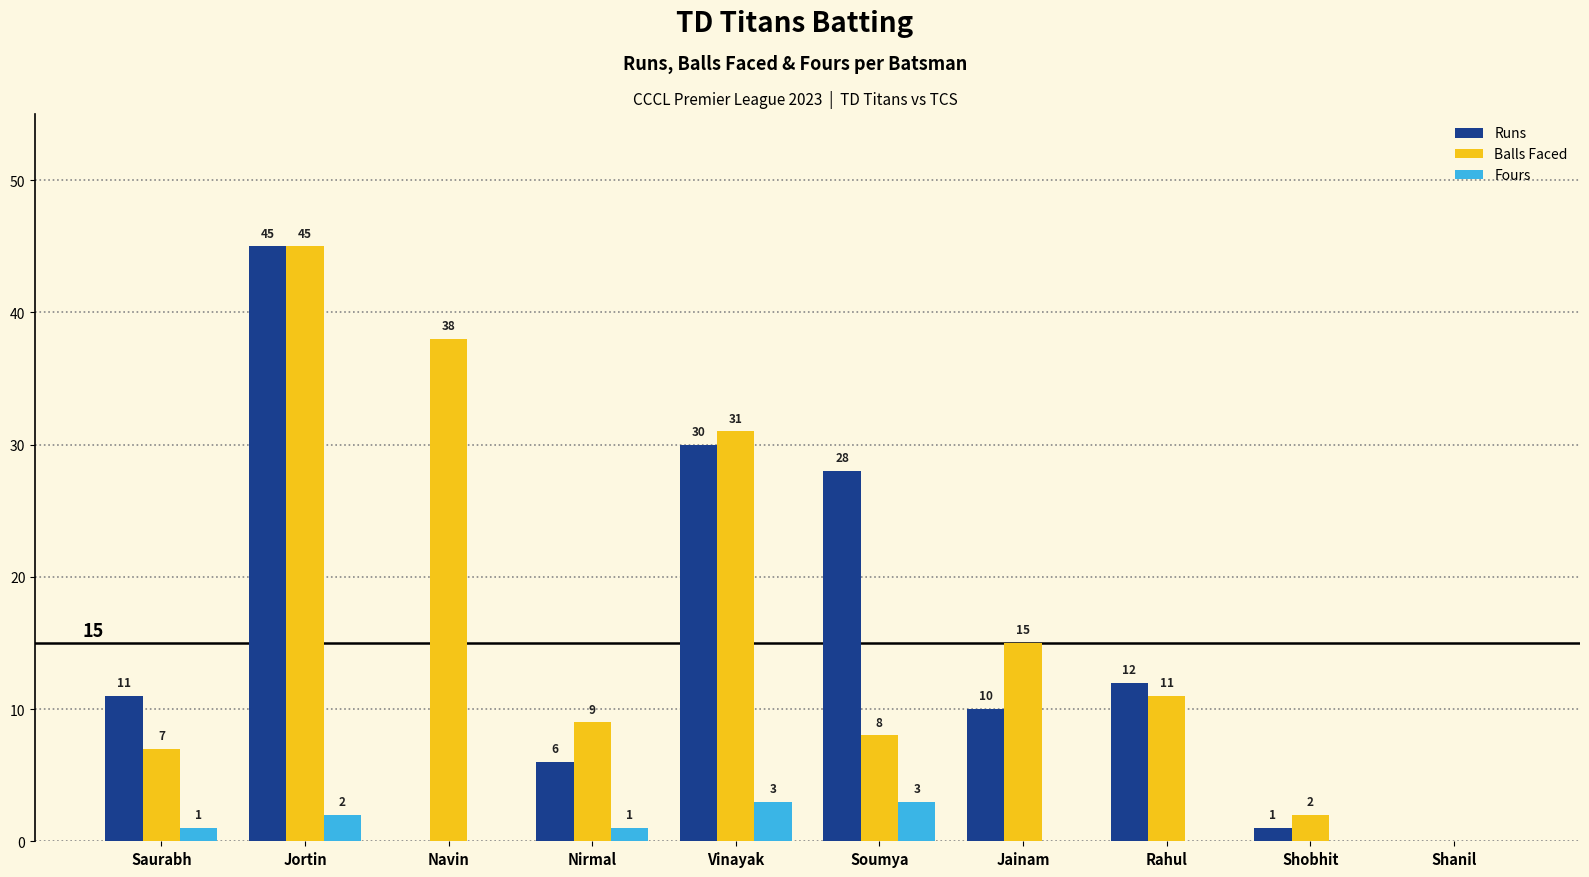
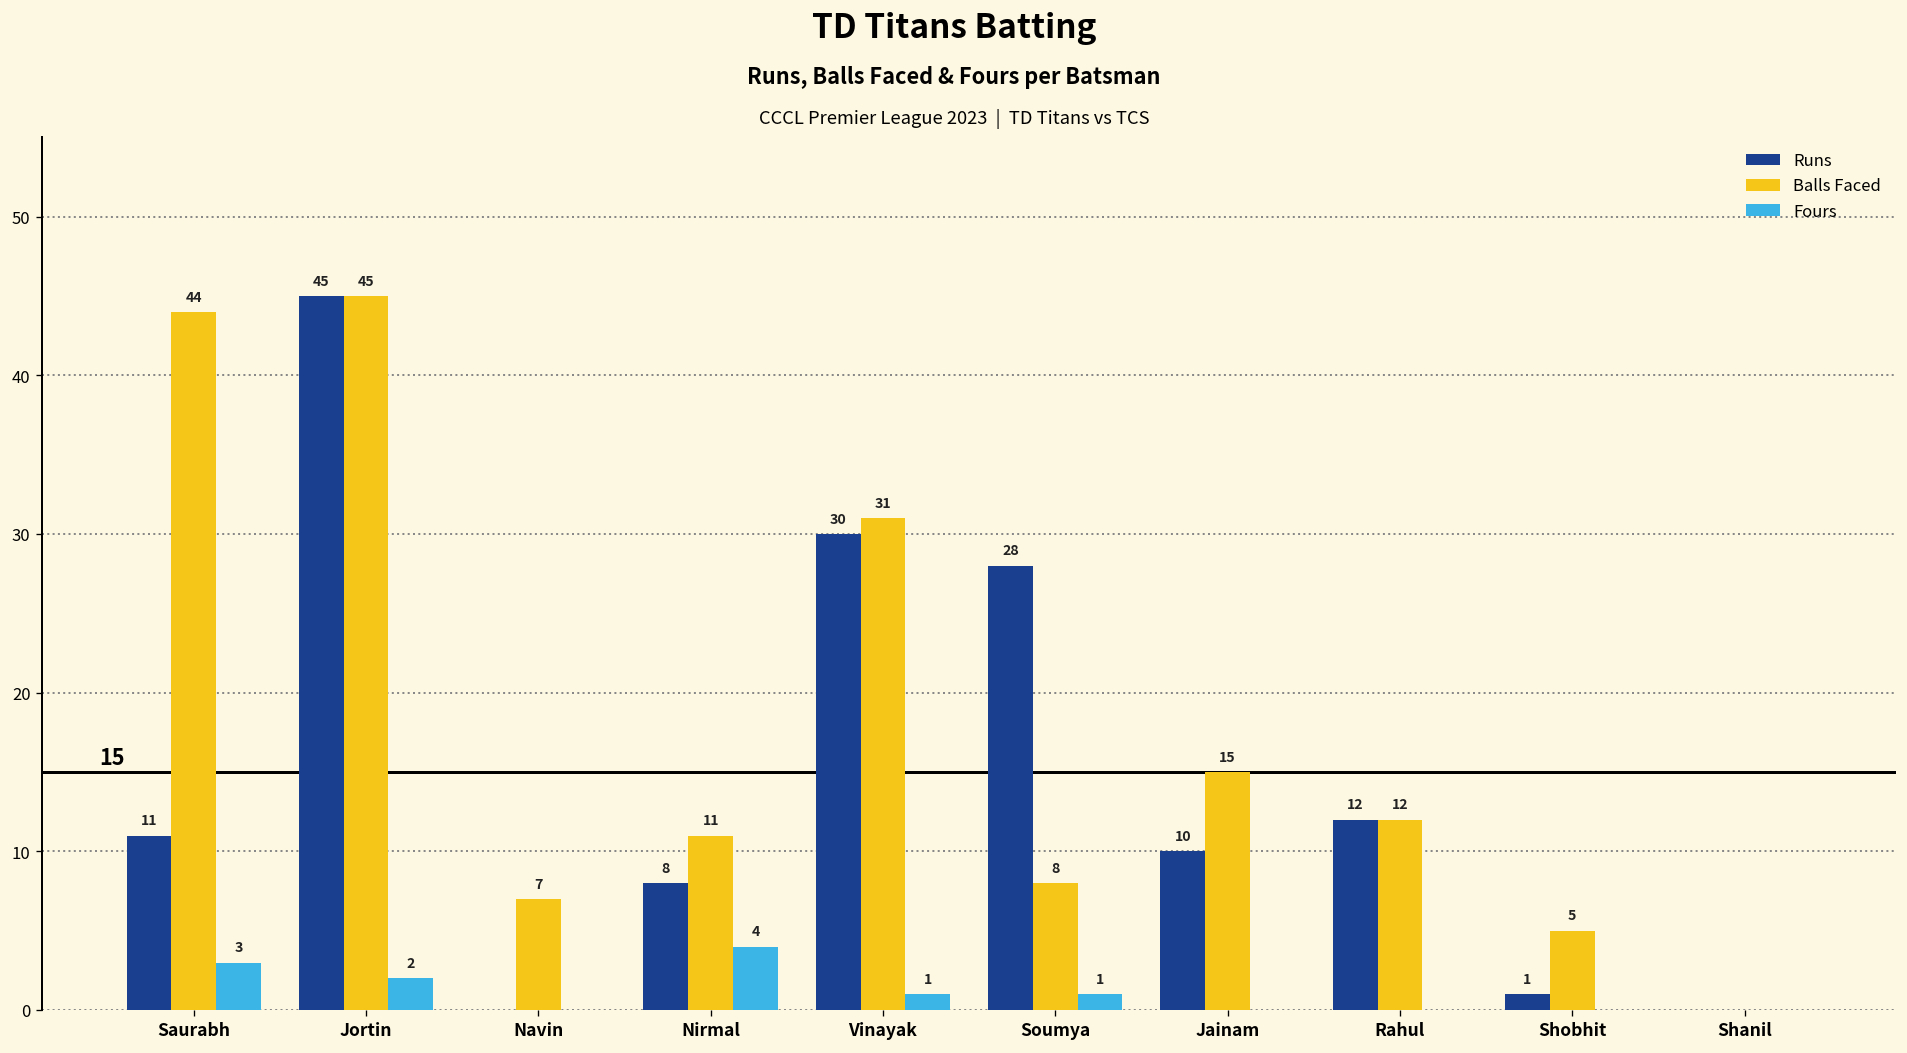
Balls Faced, Saurabh: 7 -> 44
Fours, Saurabh: 1 -> 3
Balls Faced, Navin: 38 -> 7
Runs, Nirmal: 6 -> 8
Balls Faced, Nirmal: 9 -> 11
Fours, Nirmal: 1 -> 4
Fours, Vinayak: 3 -> 1
Fours, Soumya: 3 -> 1
Balls Faced, Rahul: 11 -> 12
Balls Faced, Shobhit: 2 -> 5
